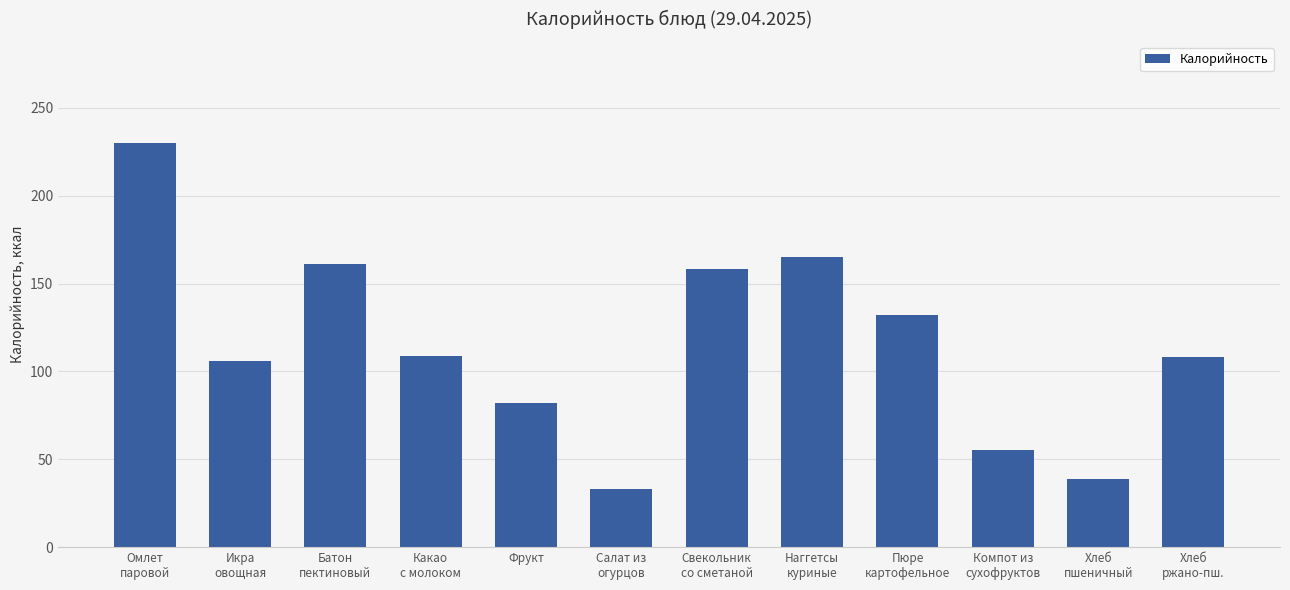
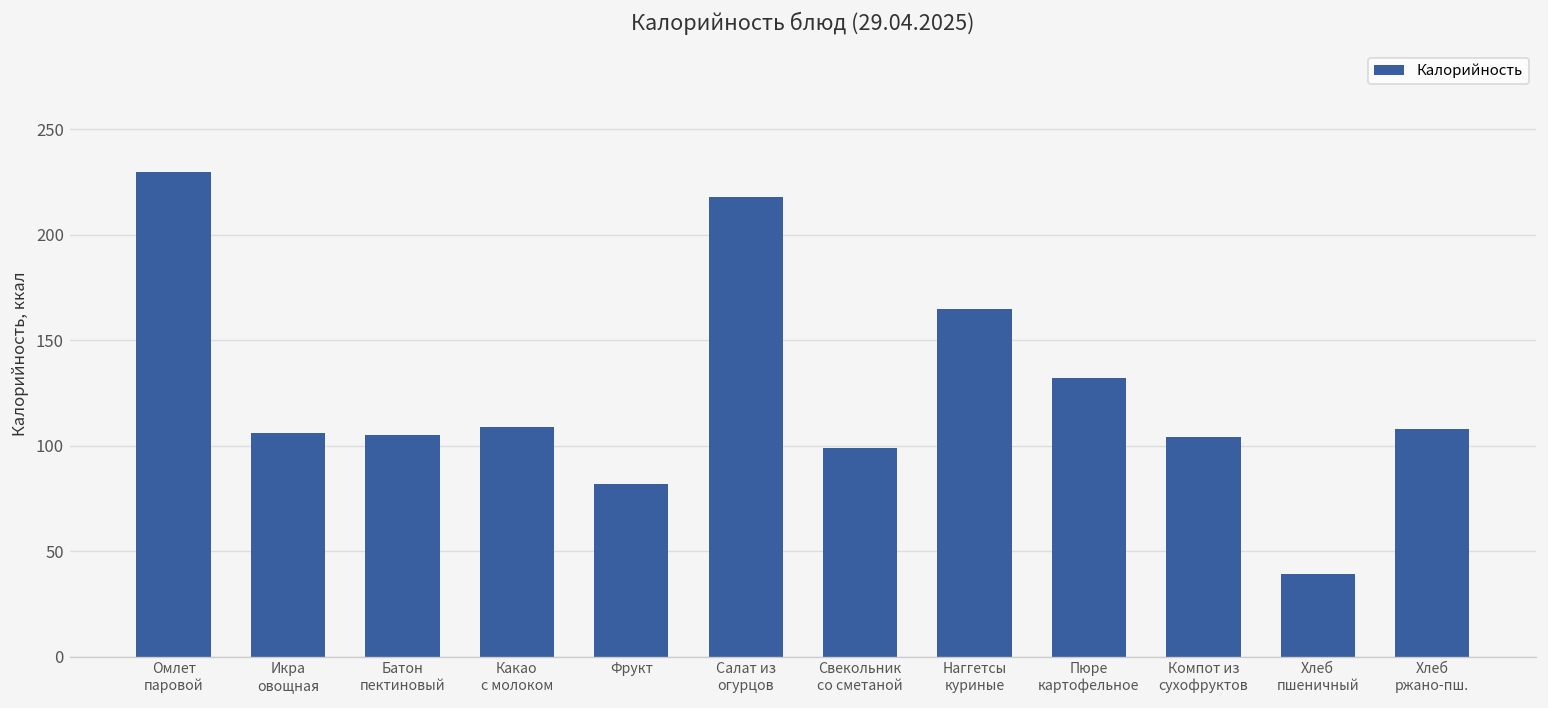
Батон пектиновый: 161 -> 105
Салат из огурцов: 33 -> 218
Свекольник со сметаной: 158 -> 99
Компот из сухофруктов: 55 -> 104
